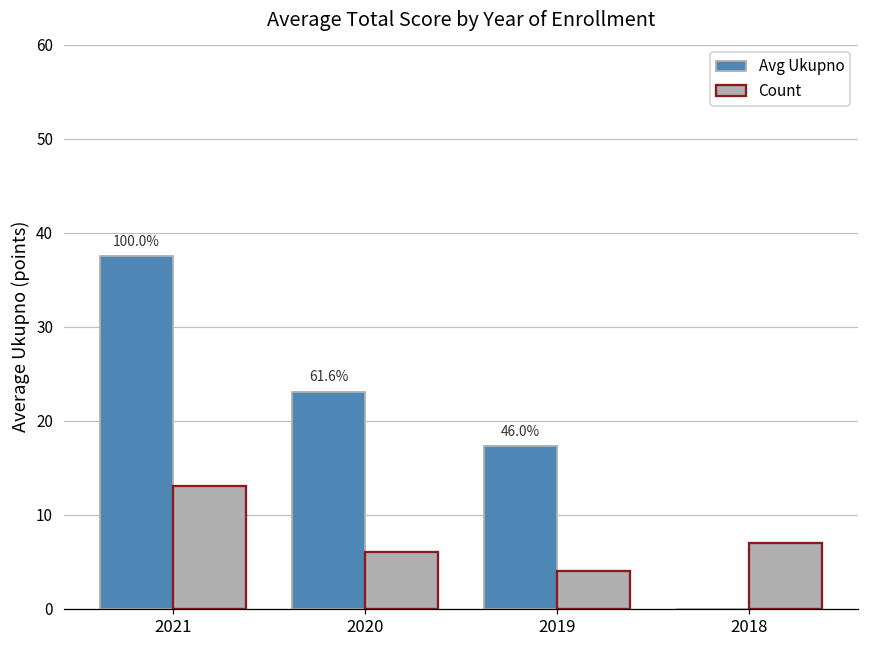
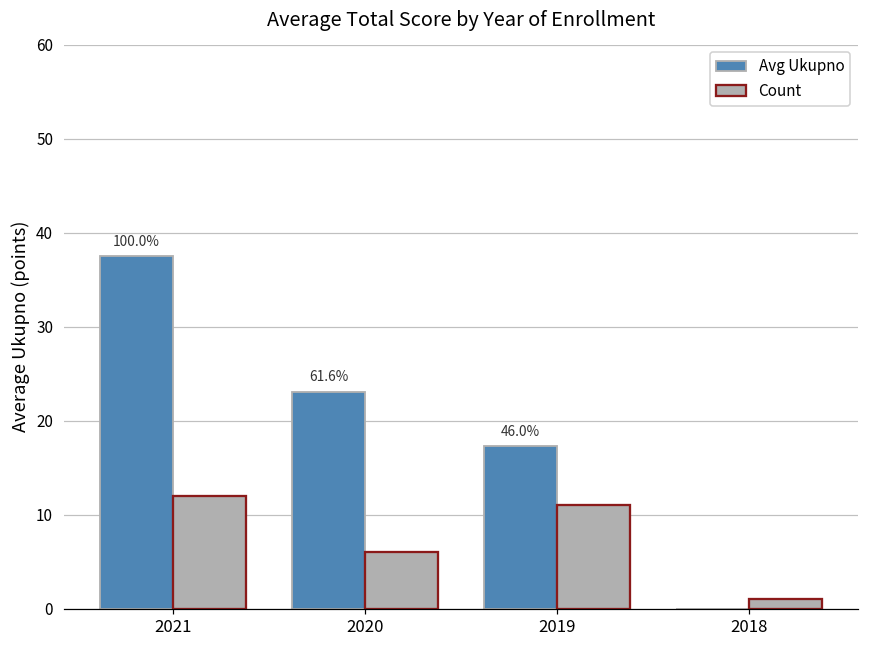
Count, 2021: 13 -> 12
Count, 2019: 4 -> 11
Count, 2018: 7 -> 1
